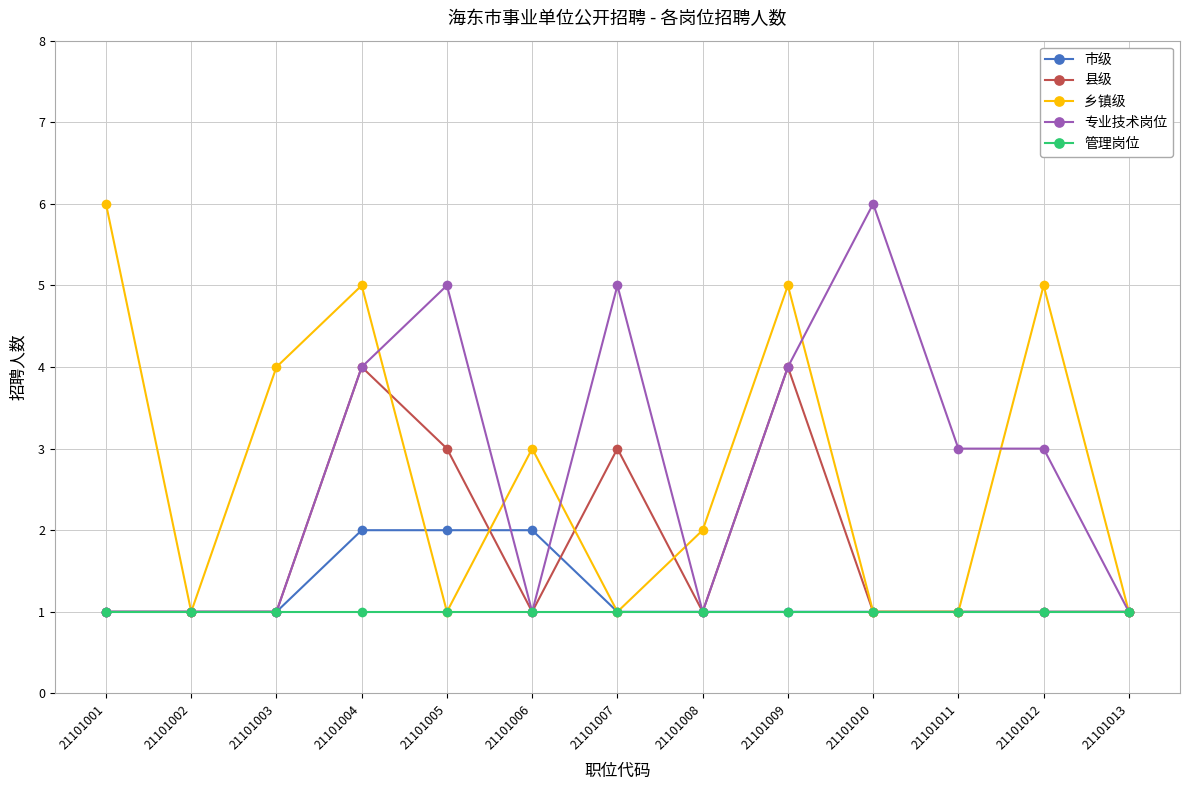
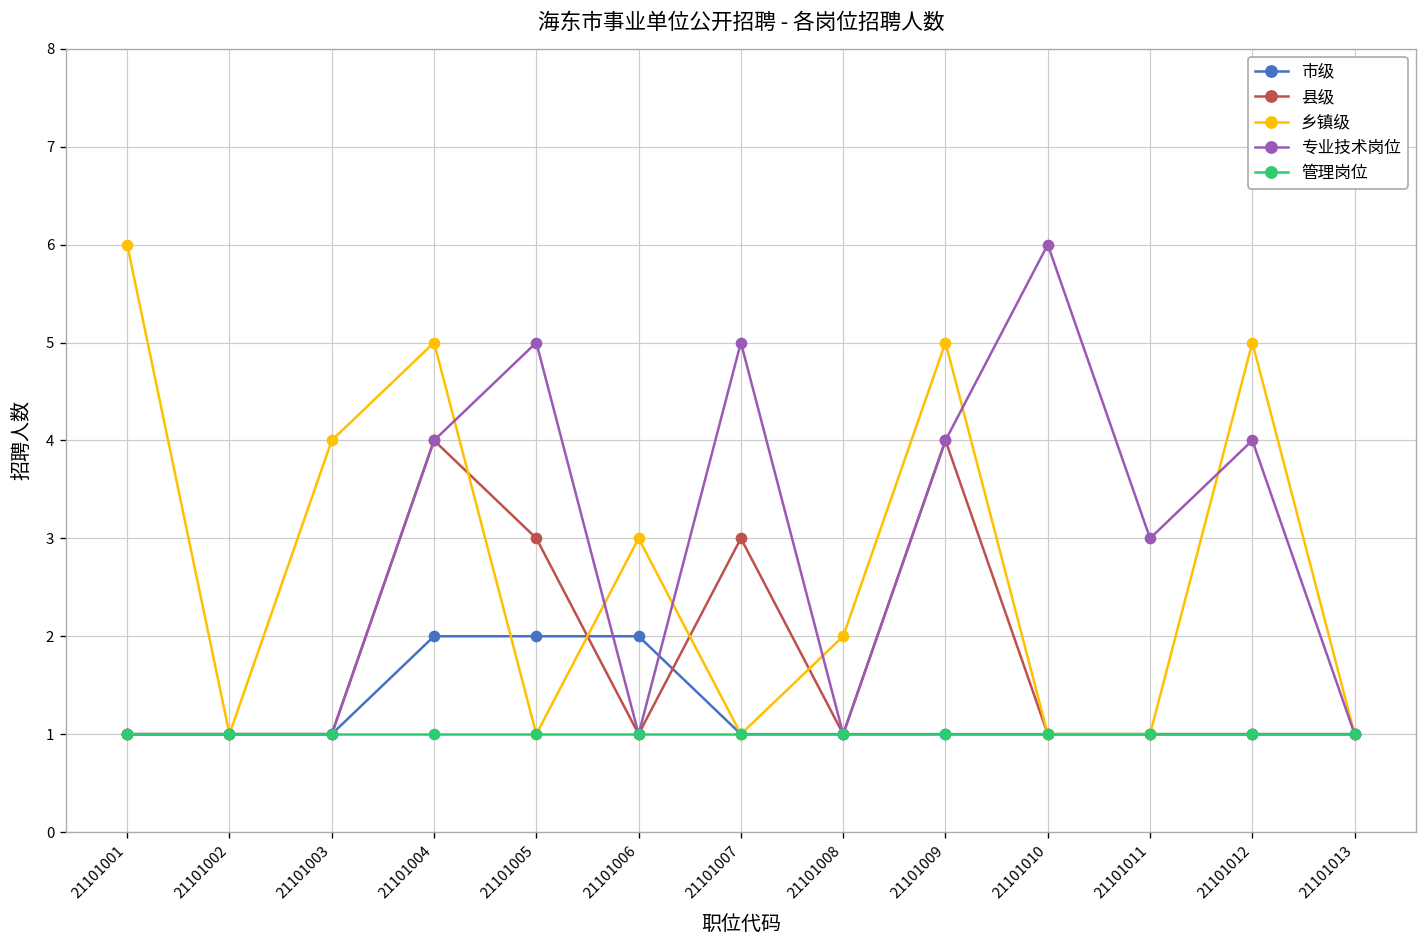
专业技术岗位, 21101012: 3 -> 4
